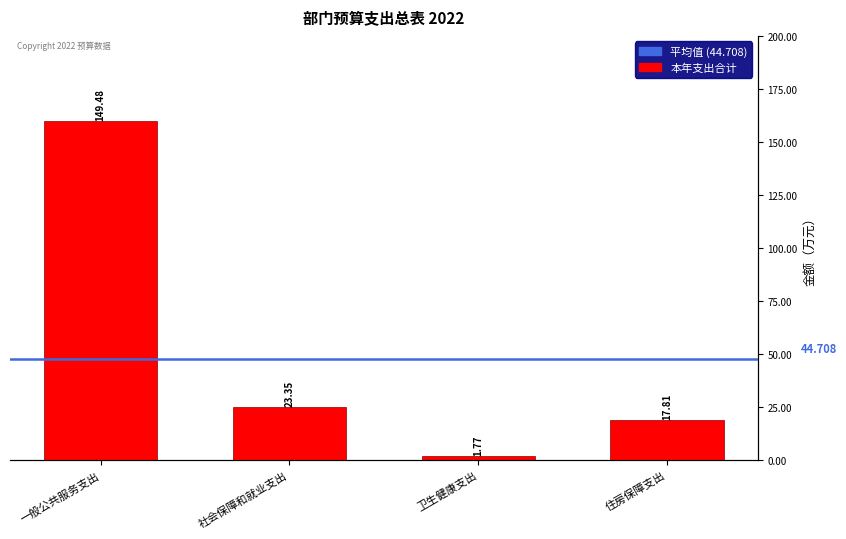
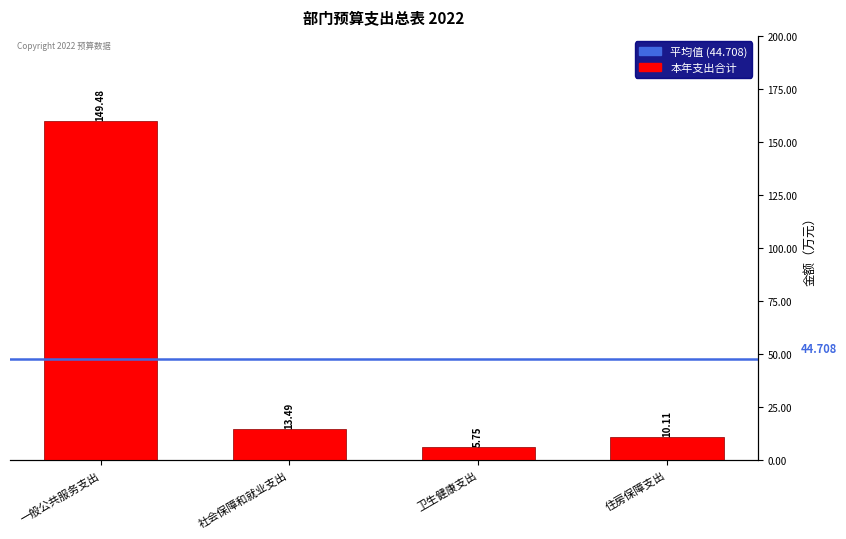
社会保障和就业支出: 23.35 -> 13.49
卫生健康支出: 1.77 -> 5.75
住房保障支出: 17.81 -> 10.11
